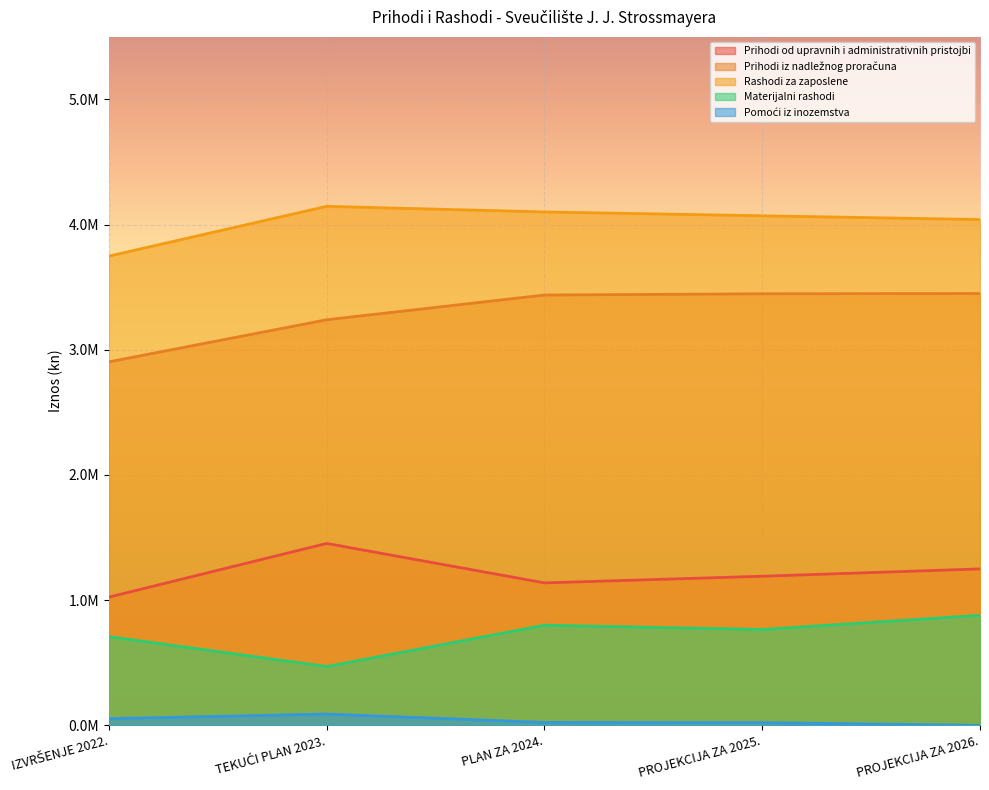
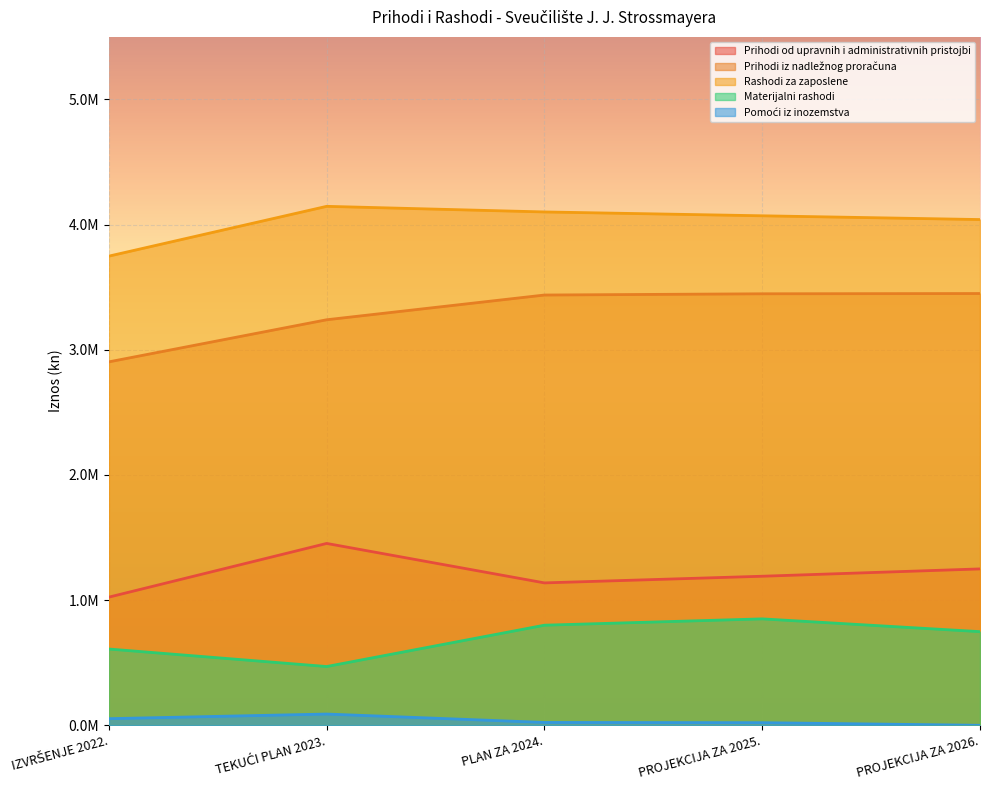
Materijalni rashodi, IZVRŠENJE 2022.: 710000 -> 610000
Materijalni rashodi, PROJEKCIJA ZA 2025.: 770000 -> 850000
Materijalni rashodi, PROJEKCIJA ZA 2026.: 880000 -> 750000
